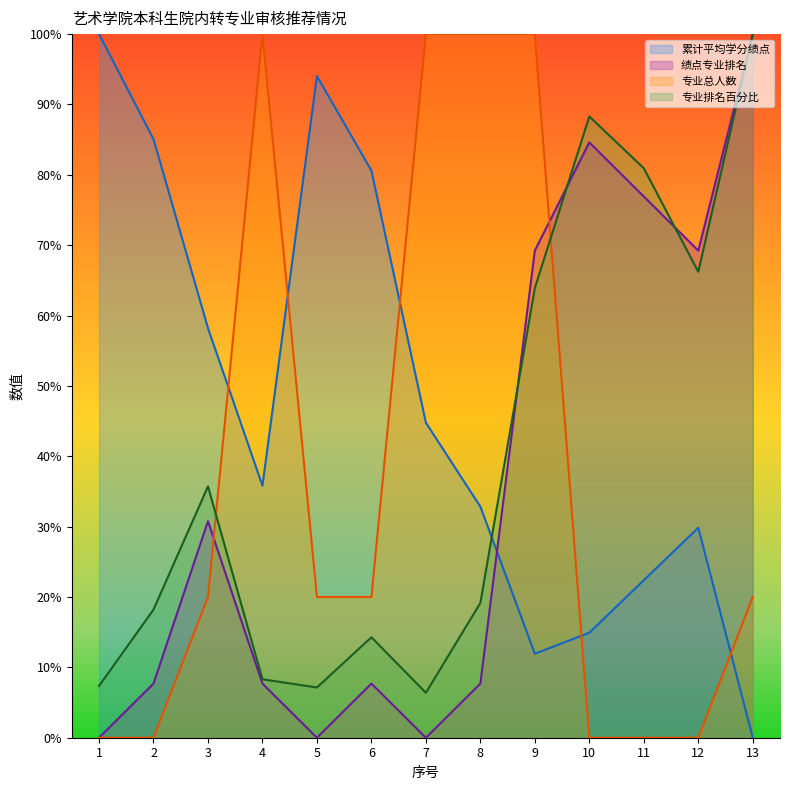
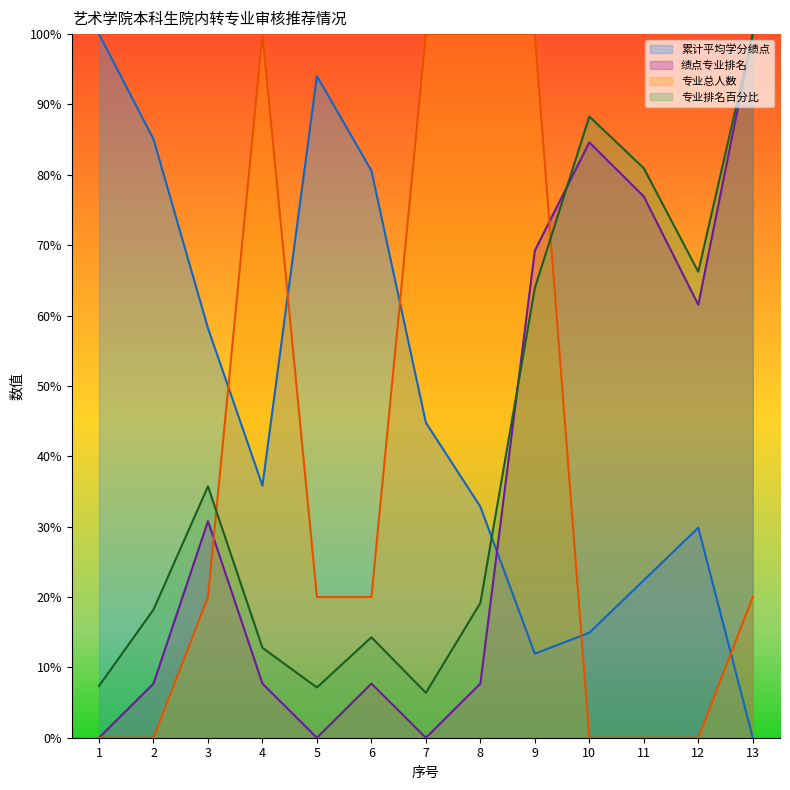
专业排名百分比, 4: 8% -> 13%
绩点专业排名, 12: 69% -> 62%
